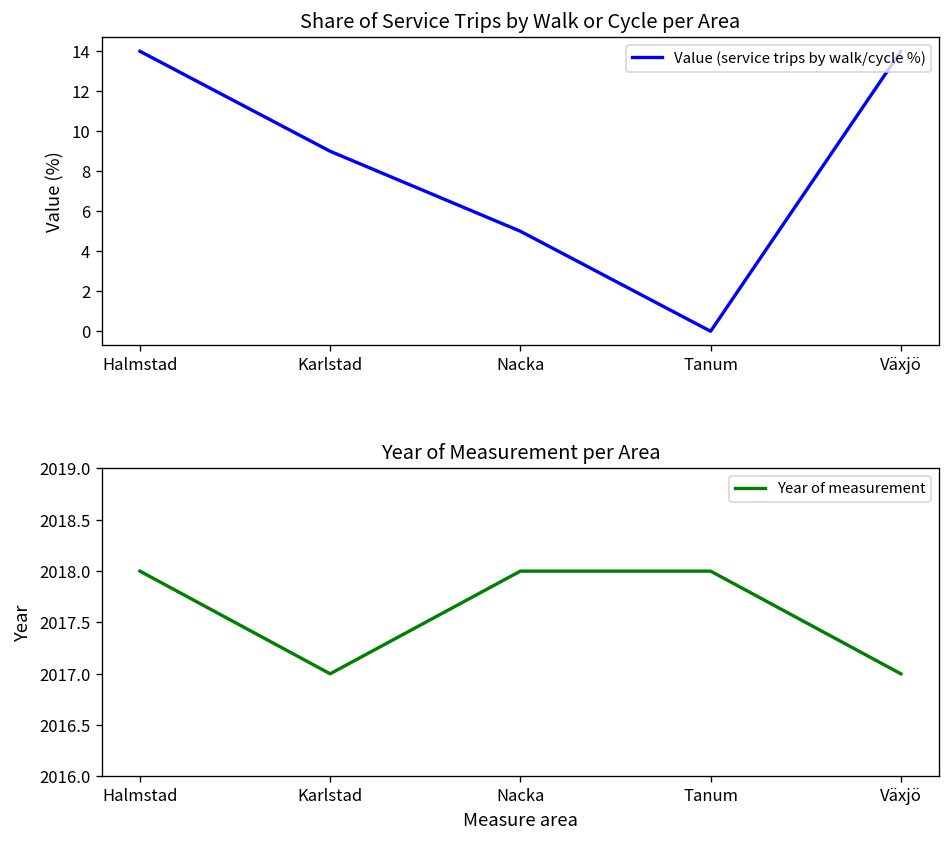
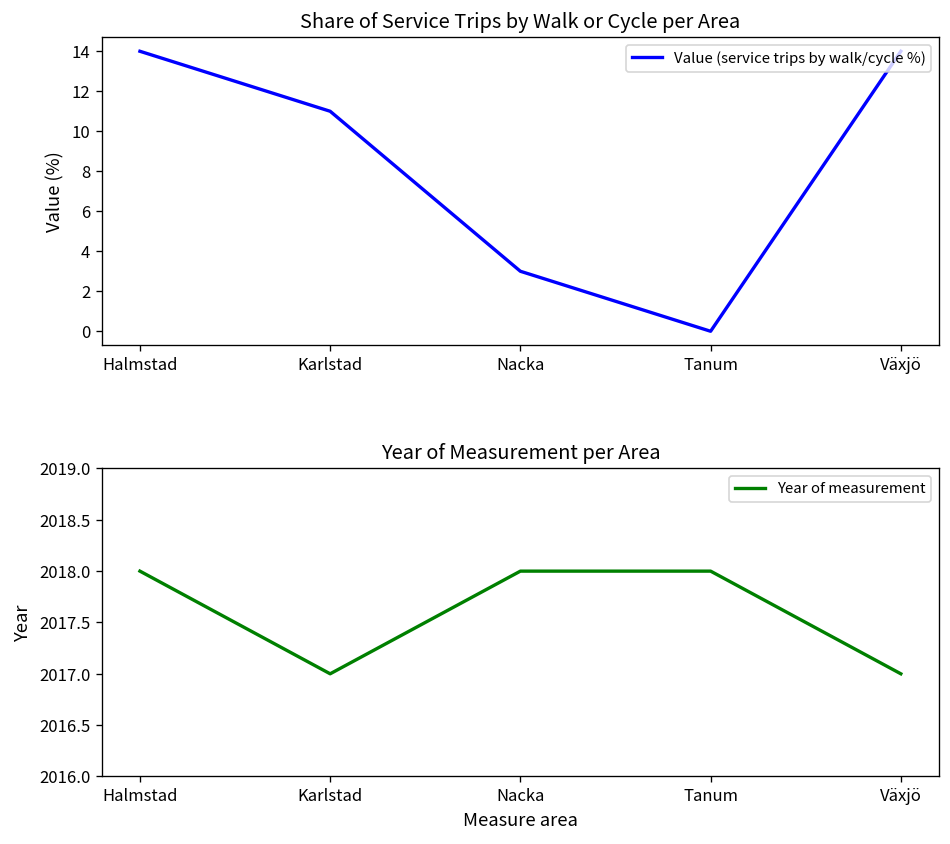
Share of Service Trips by Walk or Cycle per Area, Karlstad: 9 -> 11
Share of Service Trips by Walk or Cycle per Area, Nacka: 5 -> 3
